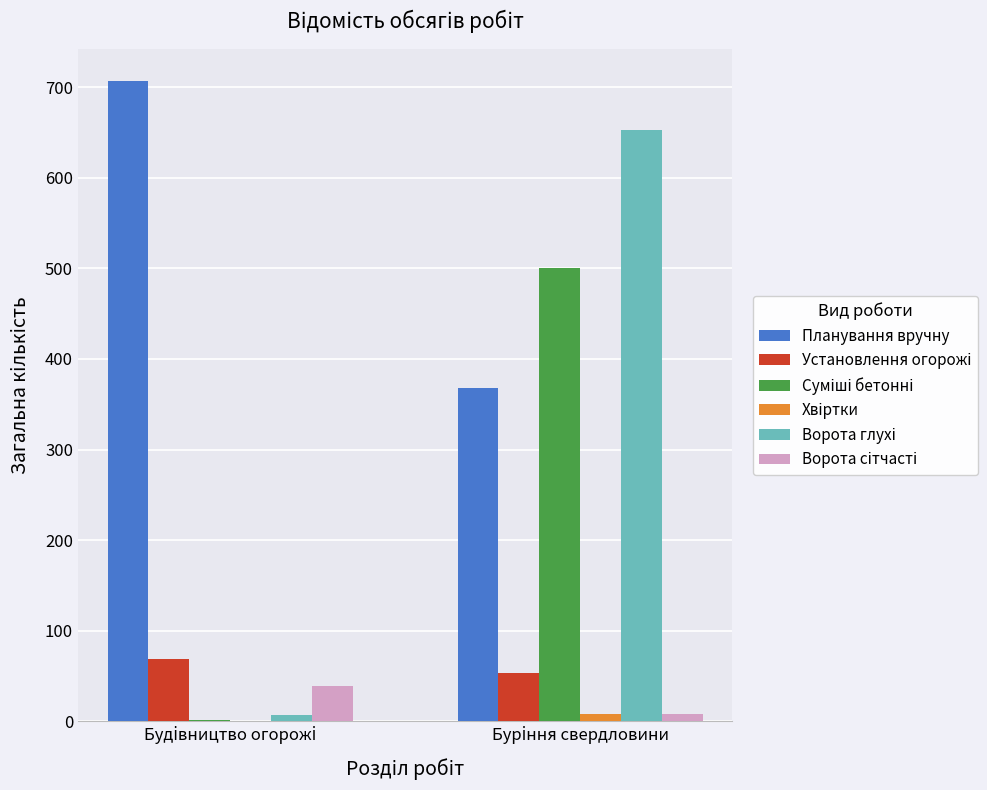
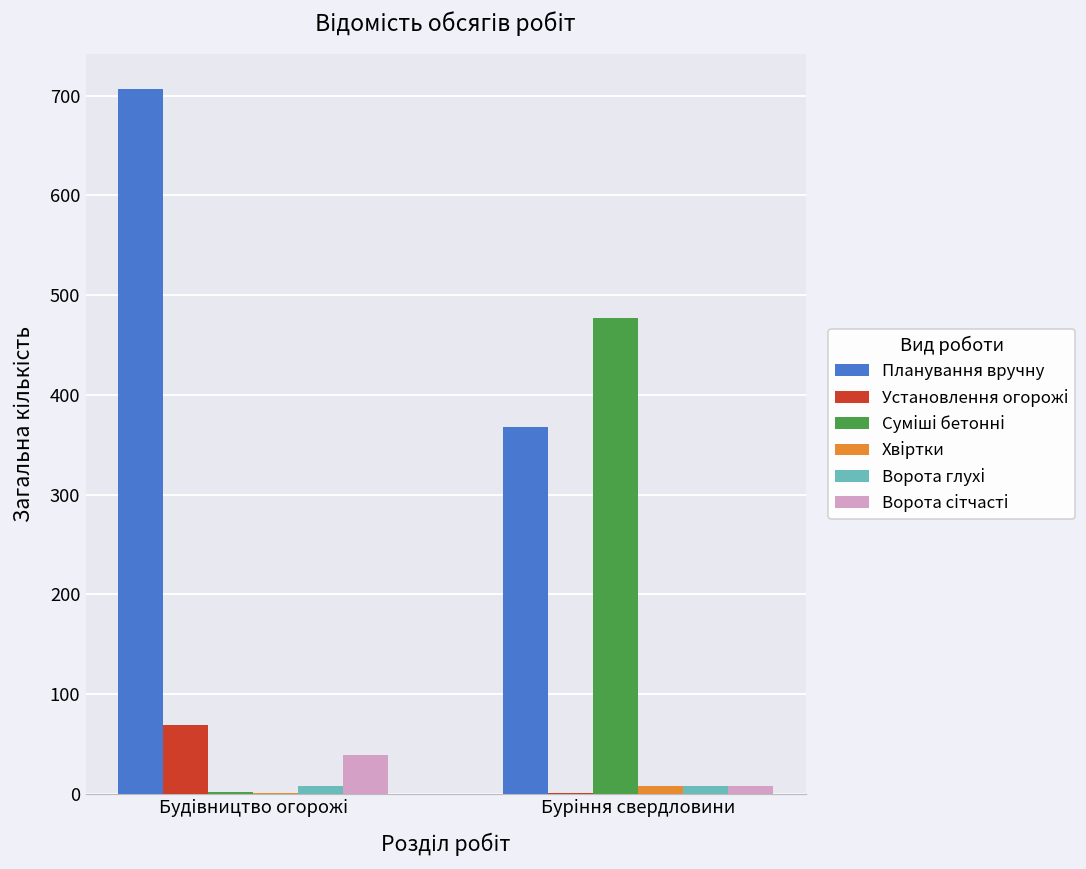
Установлення огорожі, Буріння свердловини: 50 -> 0
Суміші бетонні, Буріння свердловини: 500 -> 480
Ворота глухі, Буріння свердловини: 650 -> 10
